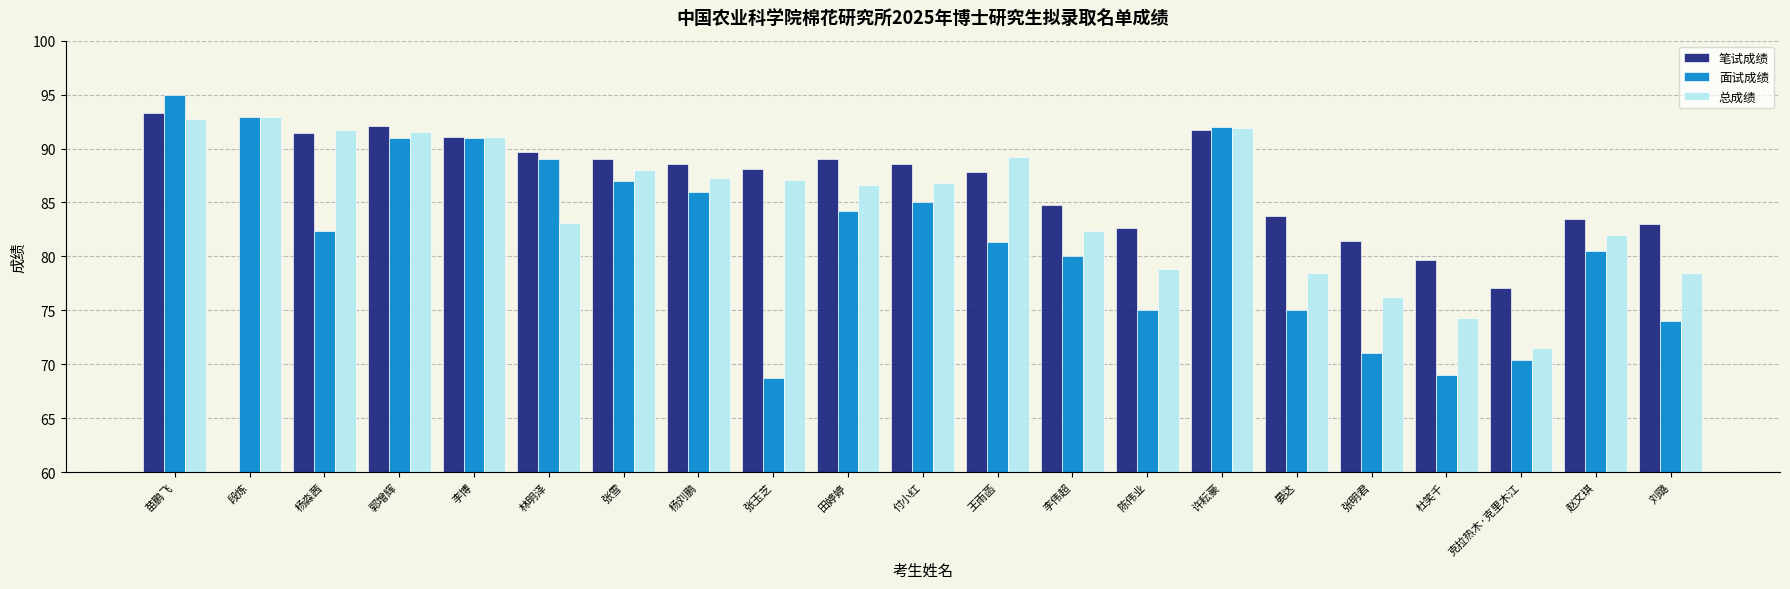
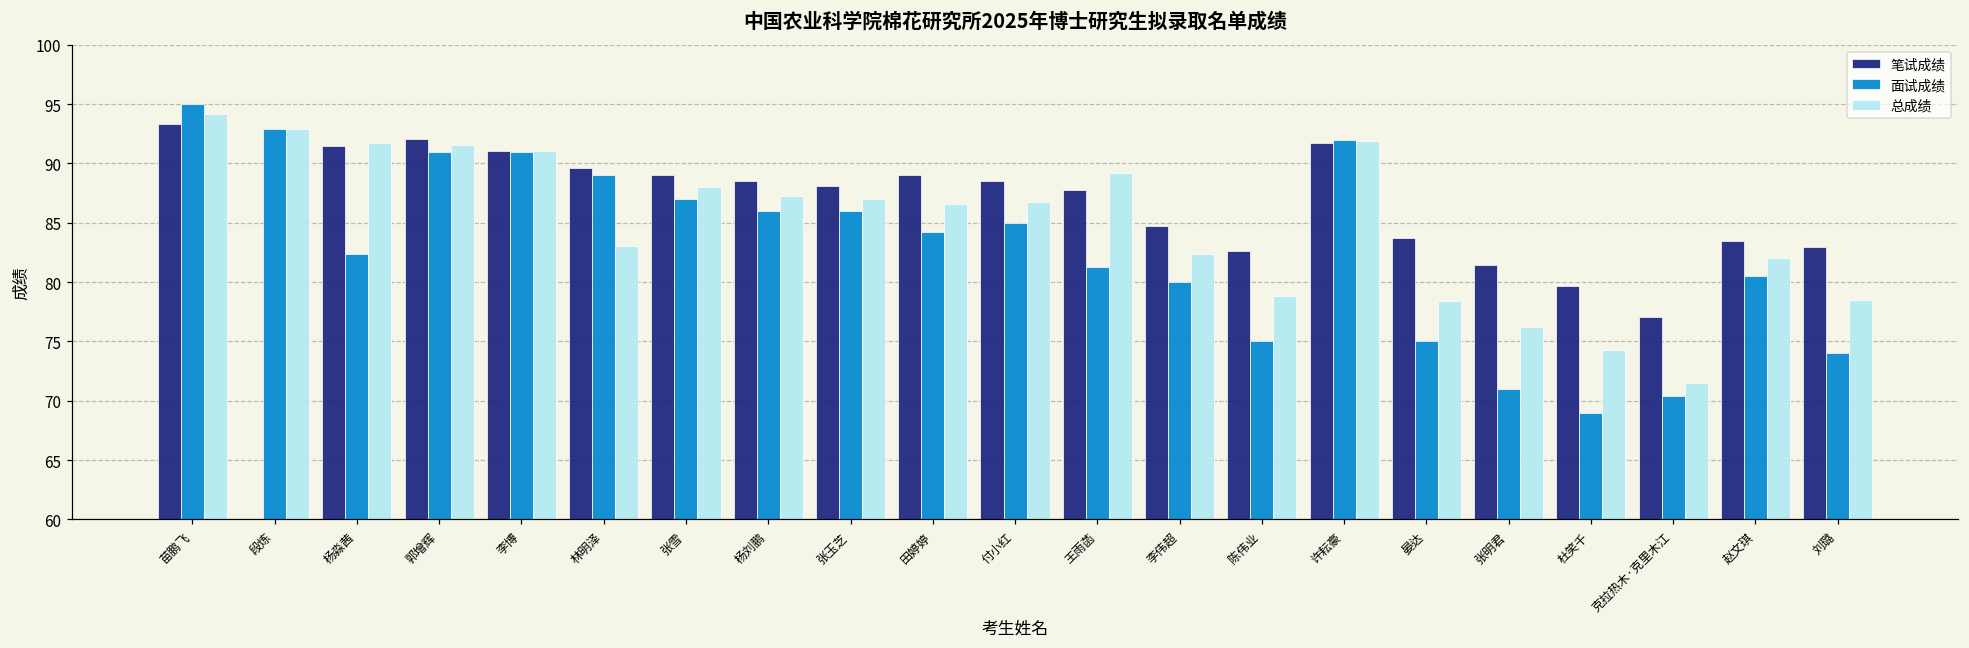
总成绩, 苗鹏飞: 92.7 -> 94.2
面试成绩, 张玉芝: 68.7 -> 86.0
